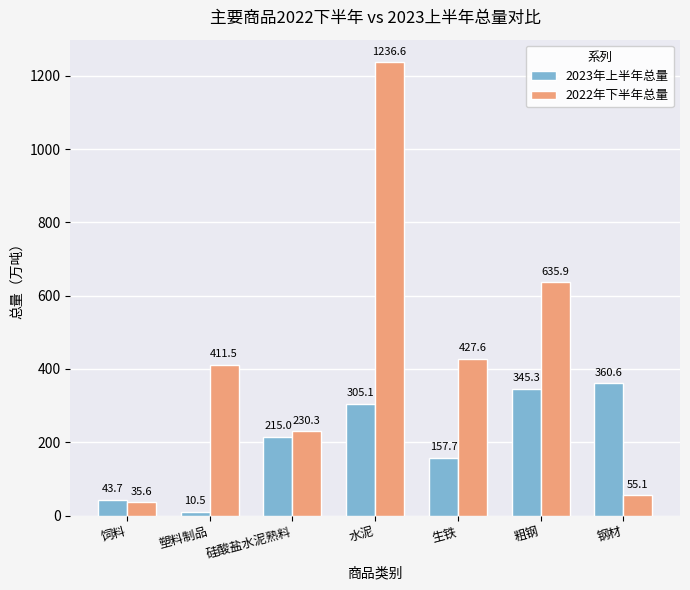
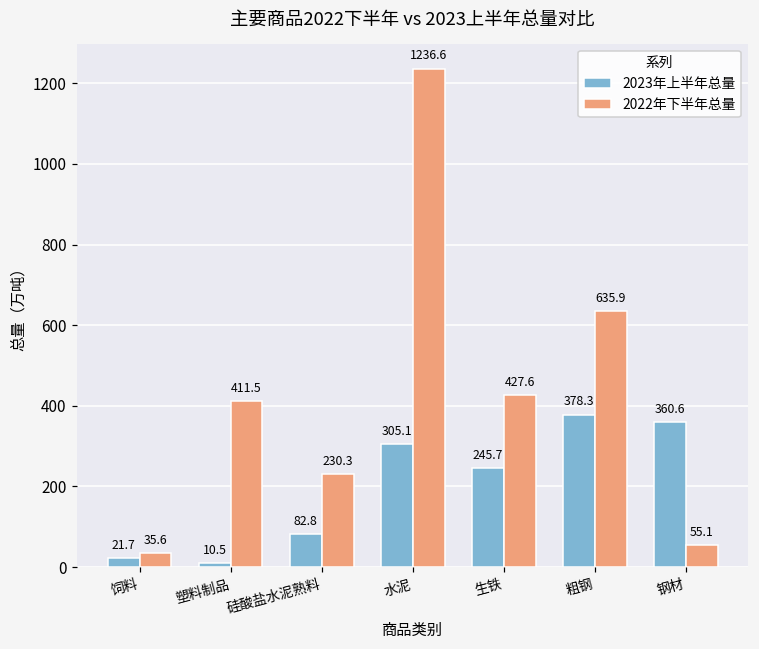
2023年上半年总量, 饲料: 43.7 -> 21.7
2023年上半年总量, 硅酸盐水泥熟料: 215.0 -> 82.8
2023年上半年总量, 生铁: 157.7 -> 245.7
2023年上半年总量, 粗钢: 345.3 -> 378.3
